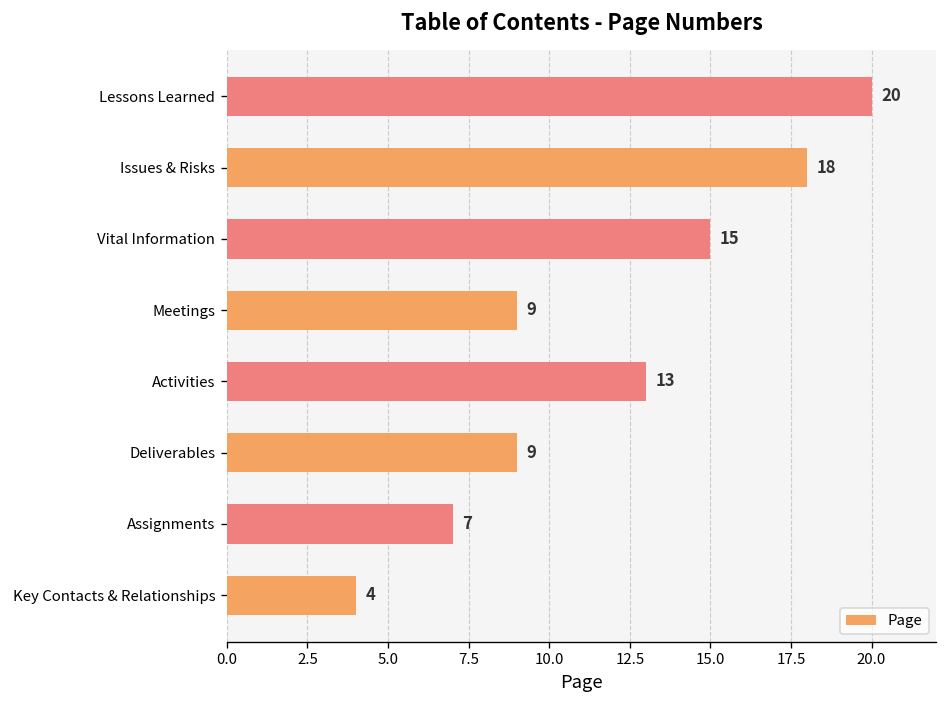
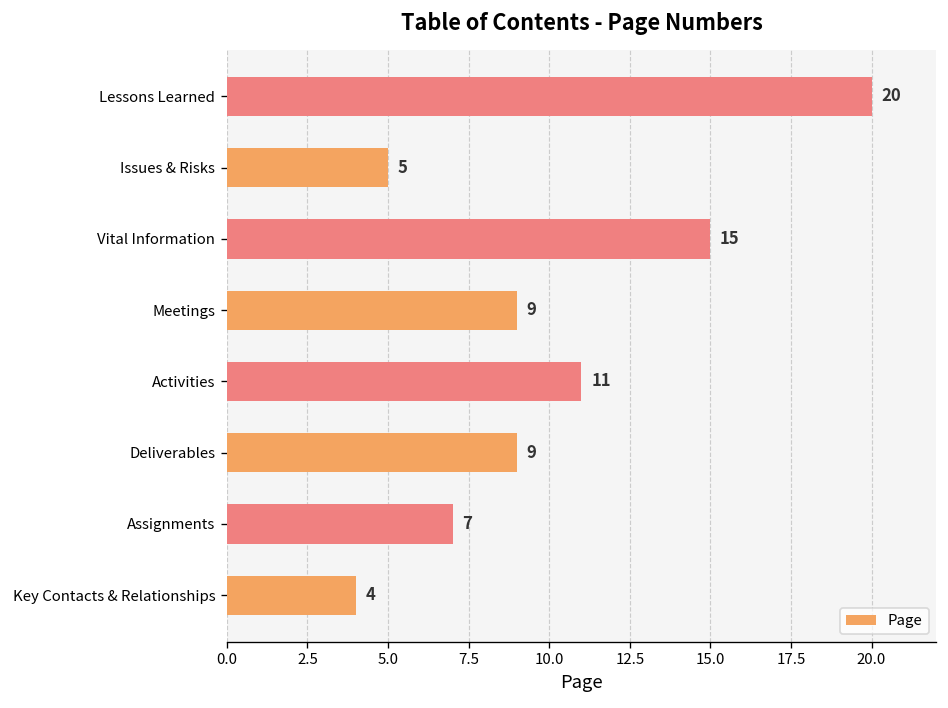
Issues & Risks: 18 -> 5
Activities: 13 -> 11
